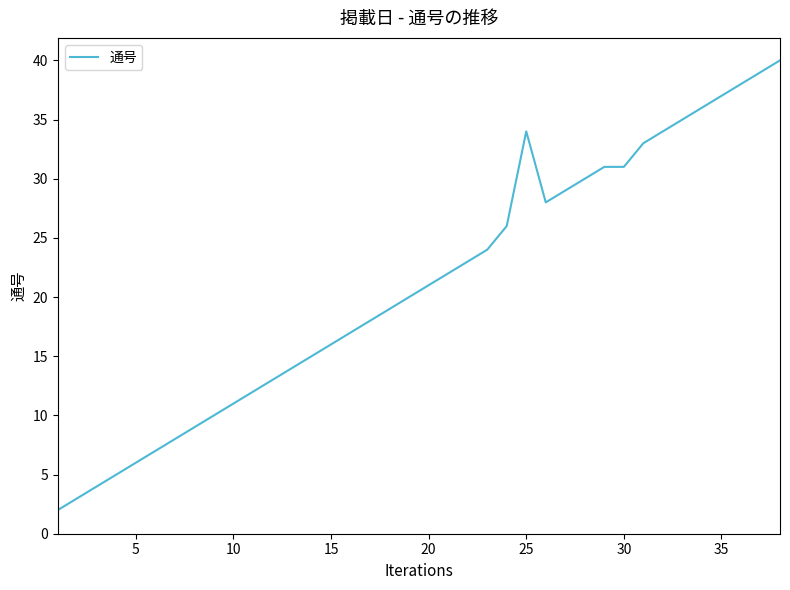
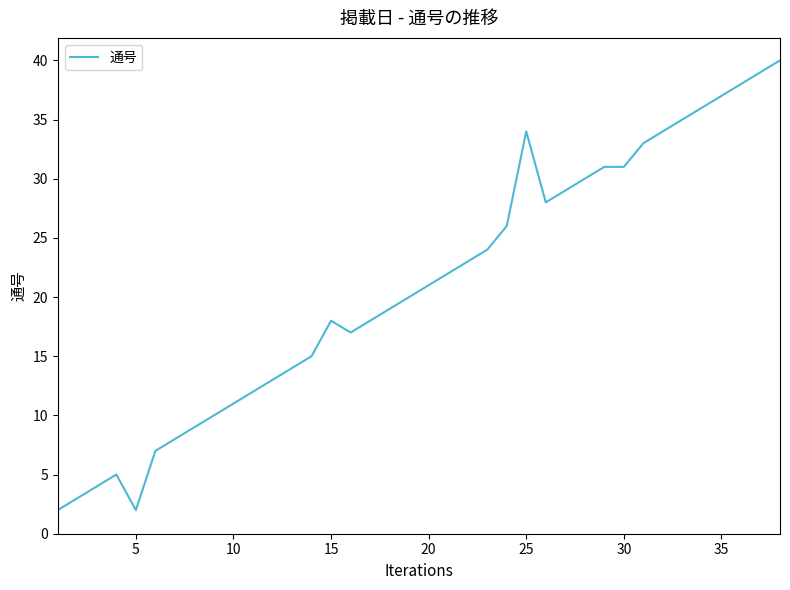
5: 6 -> 2
15: 16 -> 18
